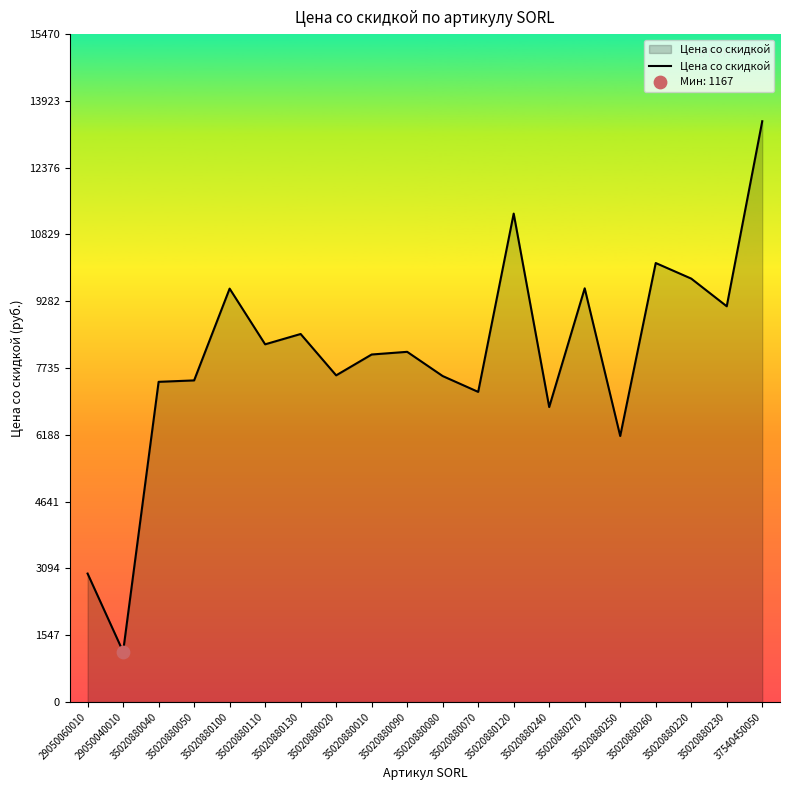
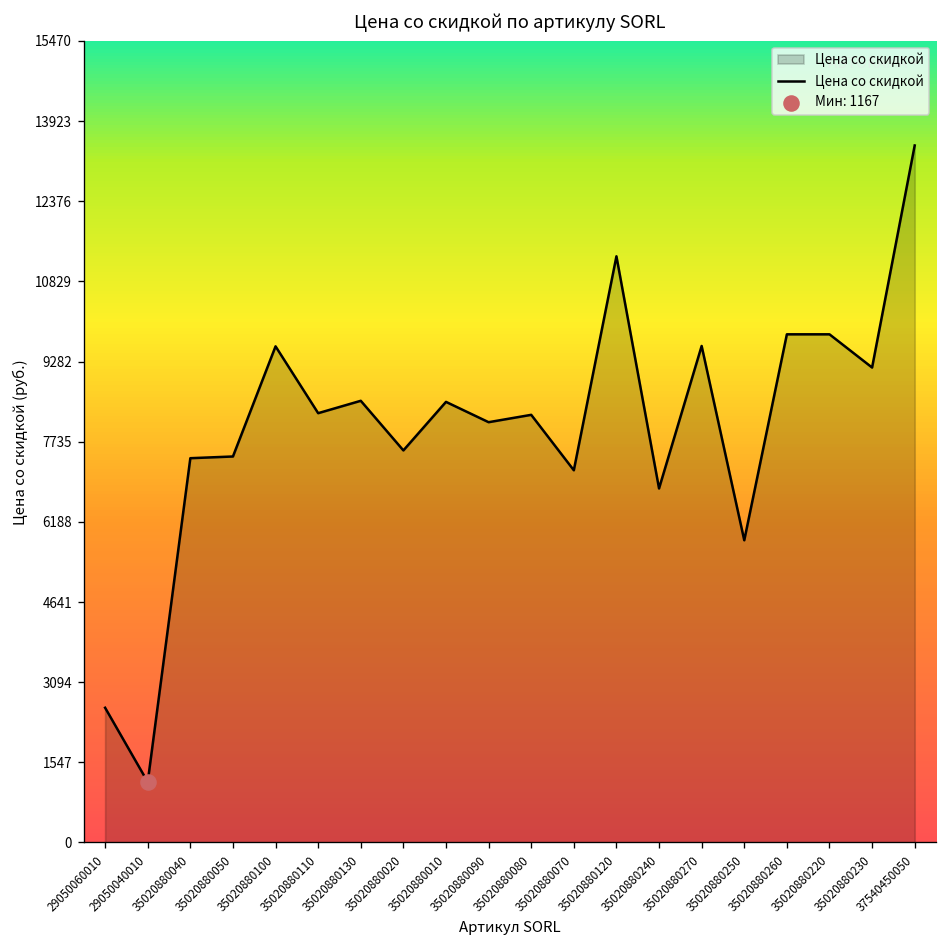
Цена со скидкой, 29050060010: 3000 -> 2600
Цена со скидкой, 35020880010: 8100 -> 8500
Цена со скидкой, 35020880080: 7600 -> 8300
Цена со скидкой, 35020880250: 6200 -> 5800
Цена со скидкой, 35020880260: 10200 -> 9800
